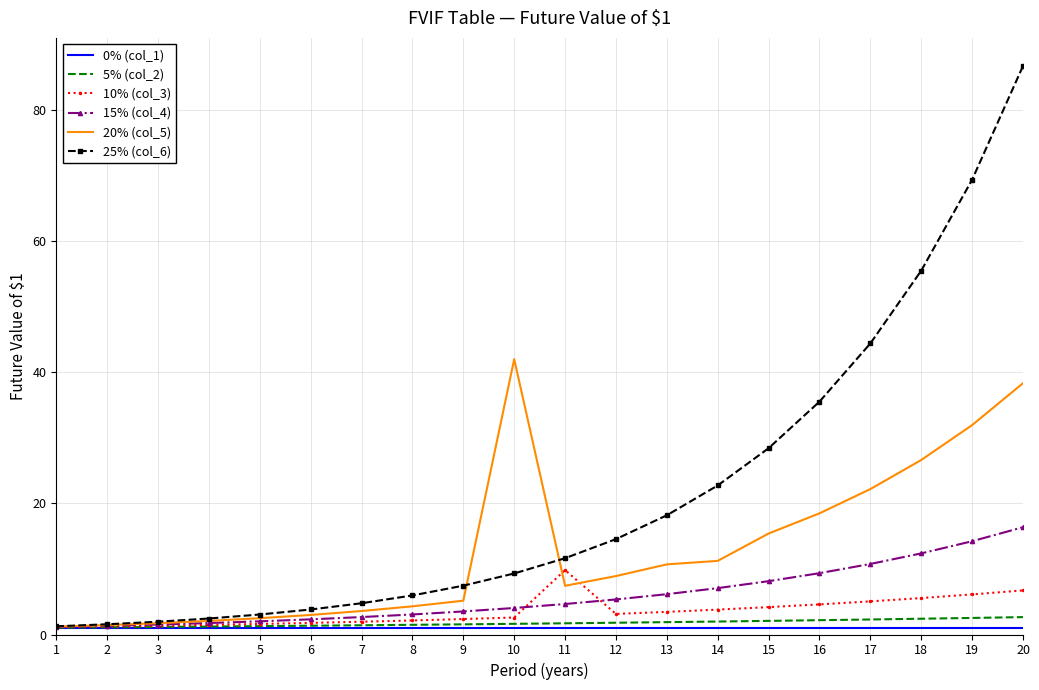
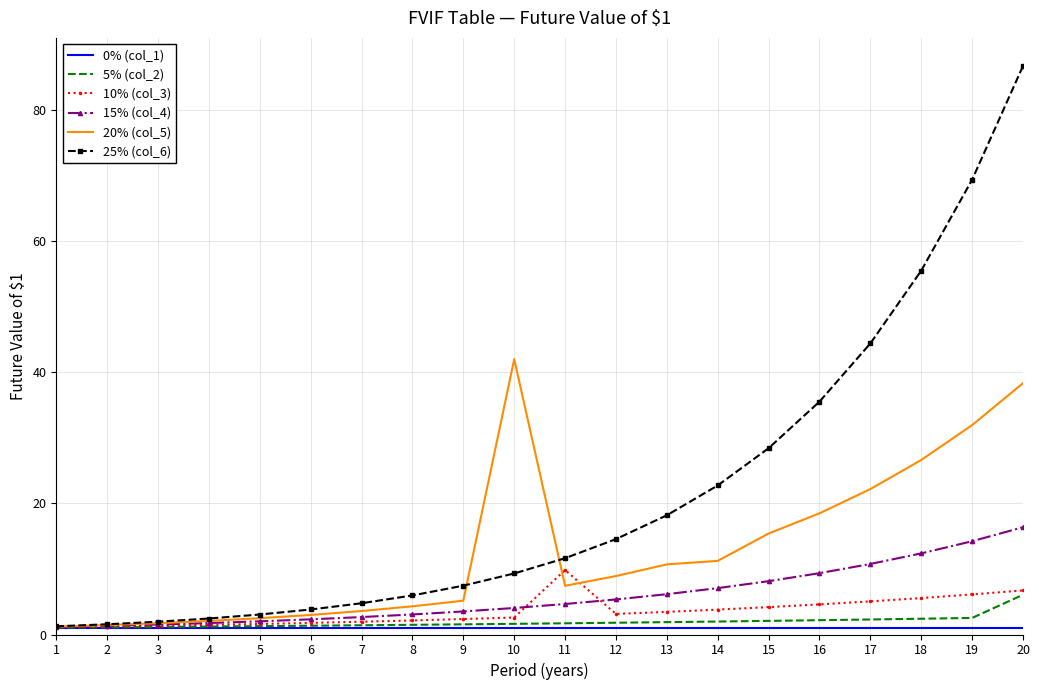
5% (col_2), 20: 3 -> 6
